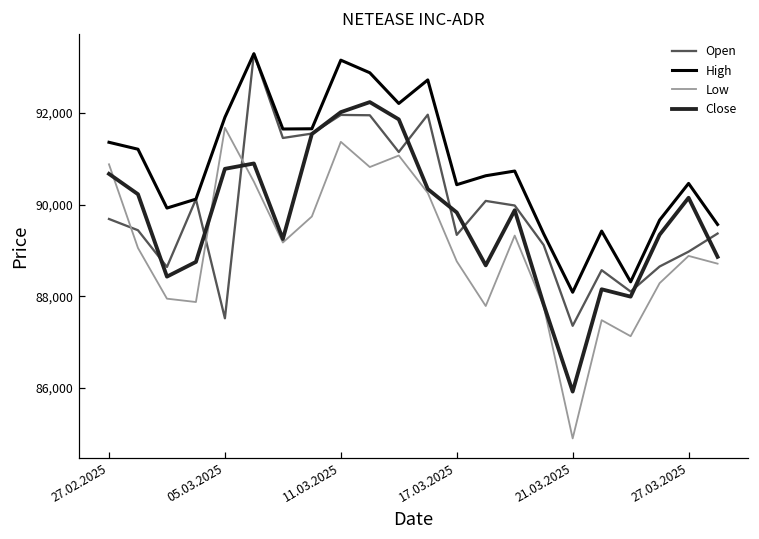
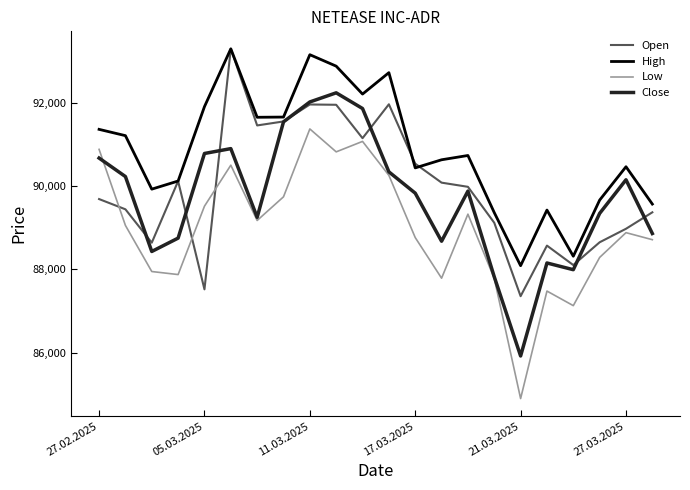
Low, 05.03.2025: 91,700 -> 89,500
Open, 17.03.2025: 89,300 -> 90,500
